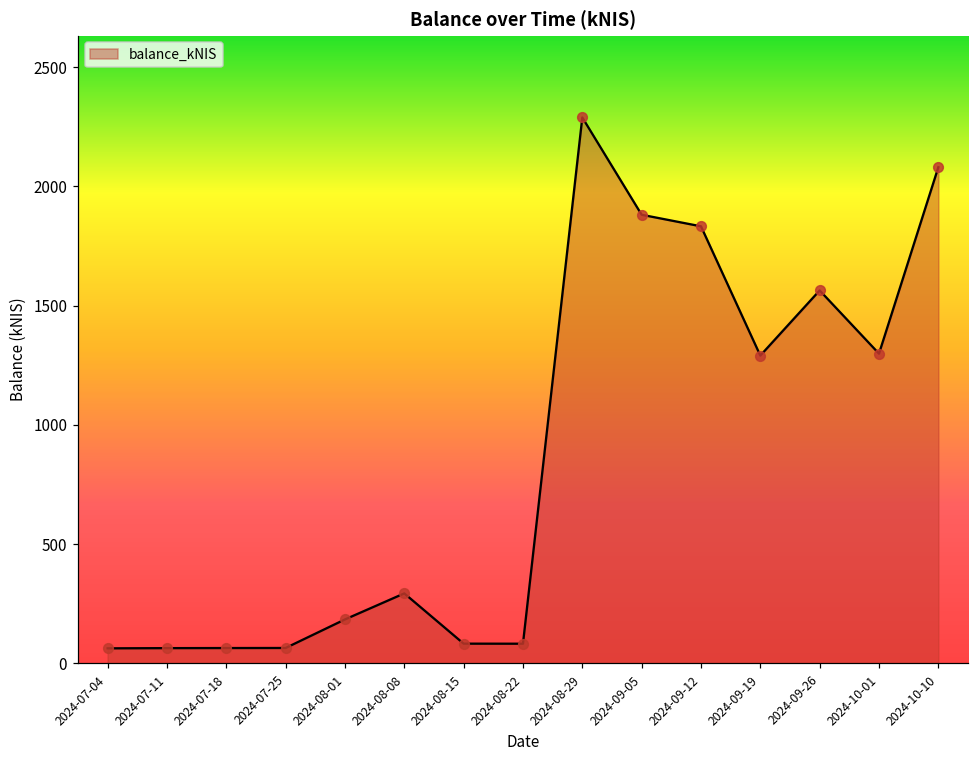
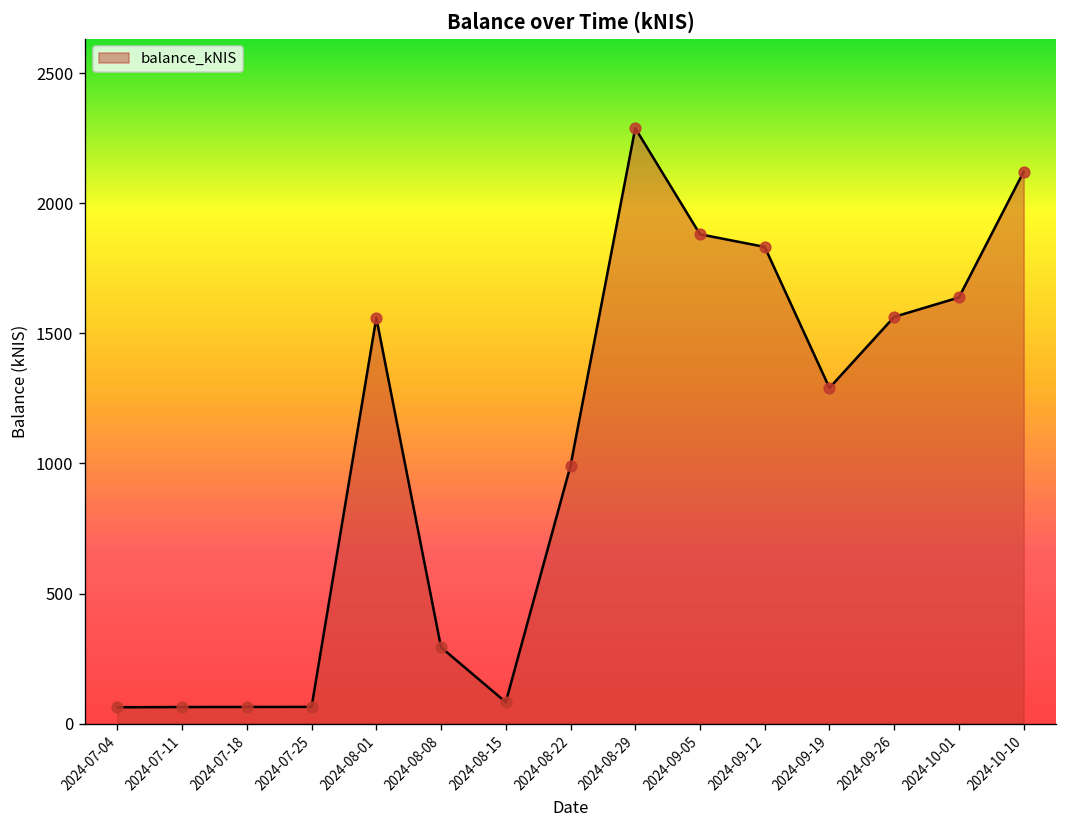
2024-08-01: 180 -> 1560
2024-08-22: 80 -> 990
2024-10-01: 1300 -> 1640
2024-10-10: 2080 -> 2120
